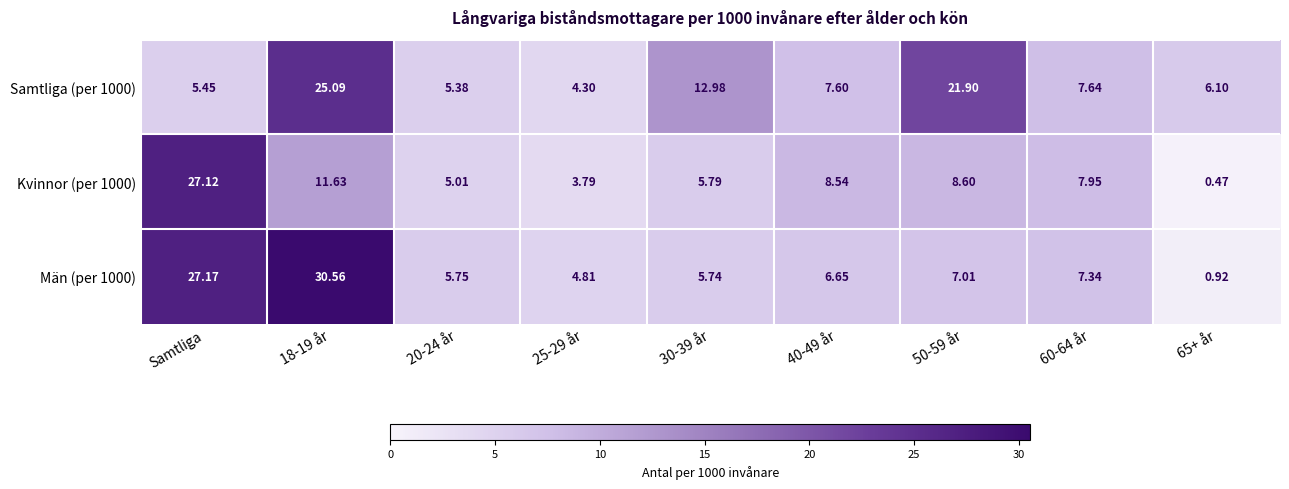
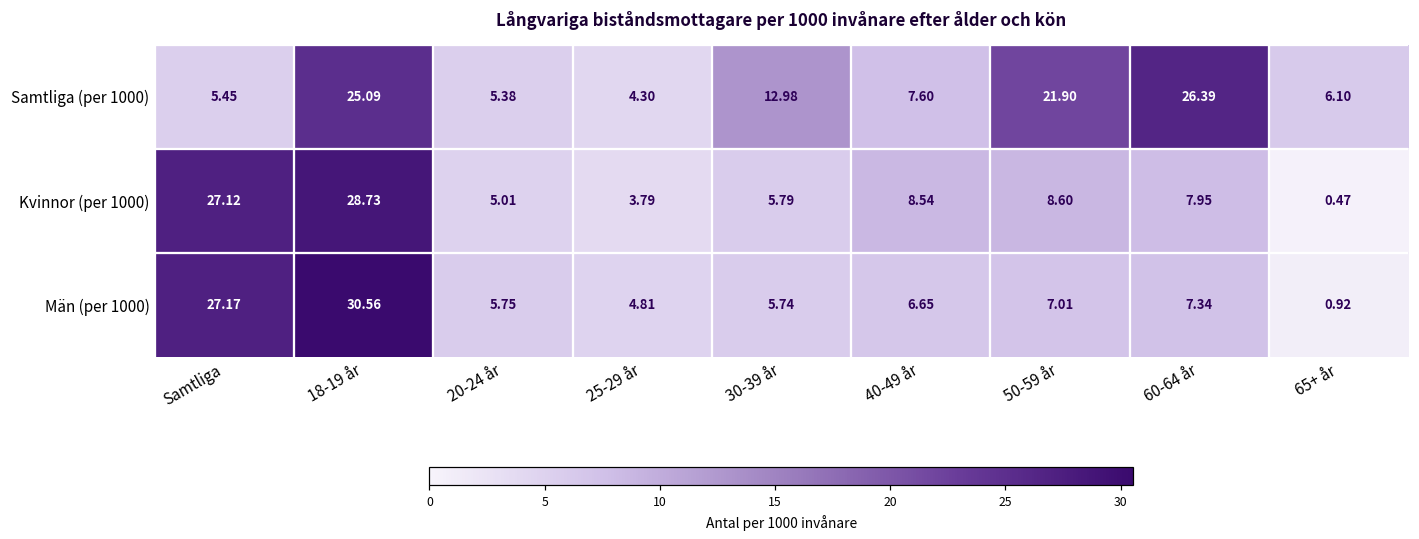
Samtliga (per 1000), 60-64 år: 7.64 -> 26.39
Kvinnor (per 1000), 18-19 år: 11.63 -> 28.73
